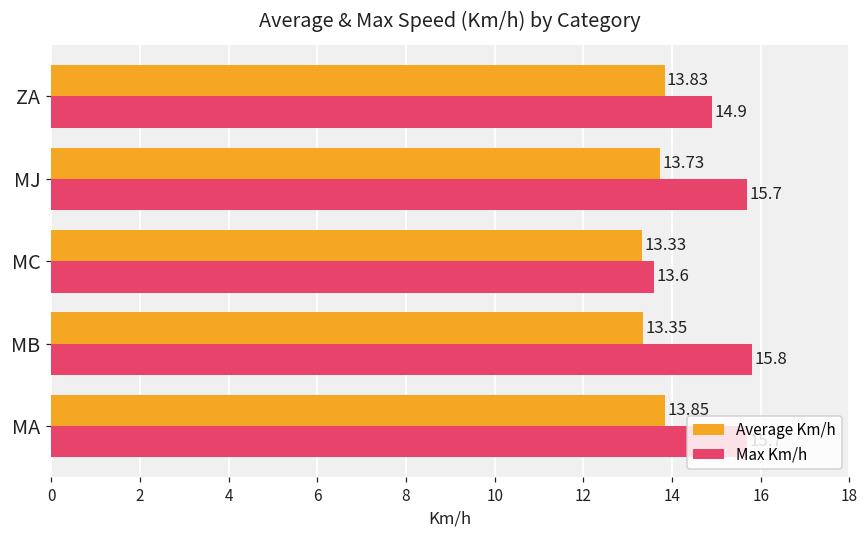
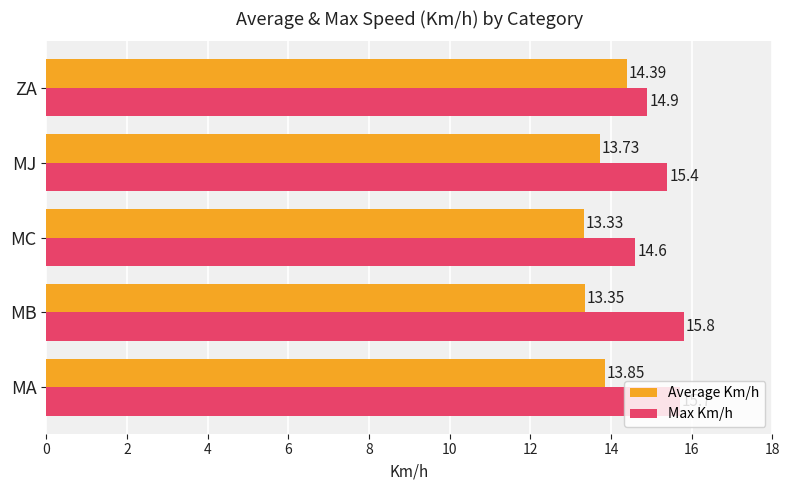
Average Km/h, ZA: 13.83 -> 14.39
Max Km/h, MJ: 15.7 -> 15.4
Max Km/h, MC: 13.6 -> 14.6
